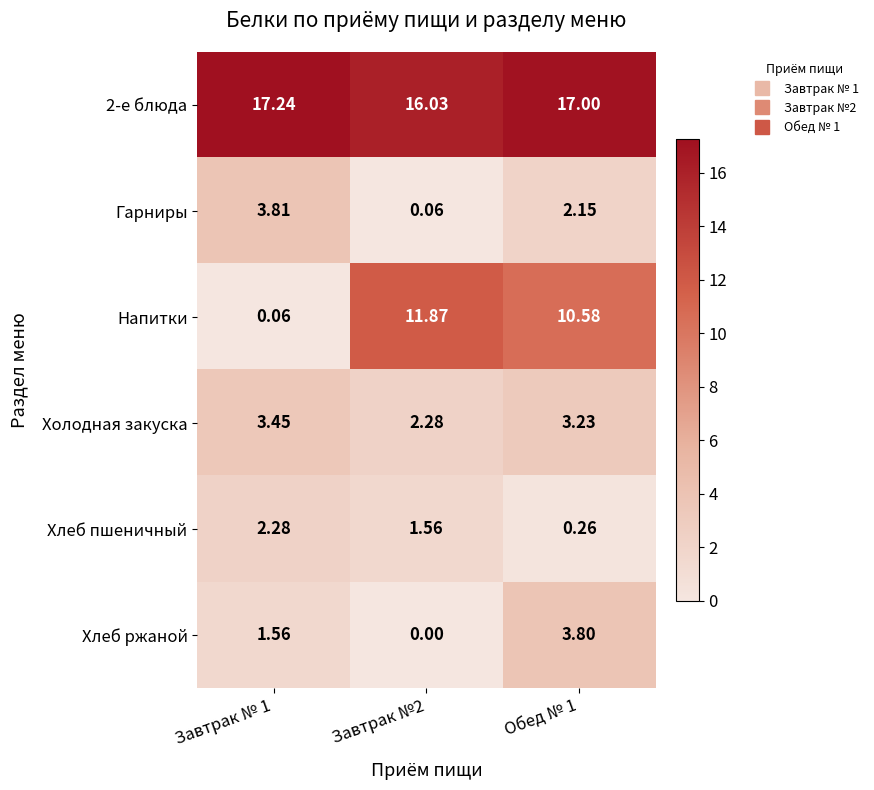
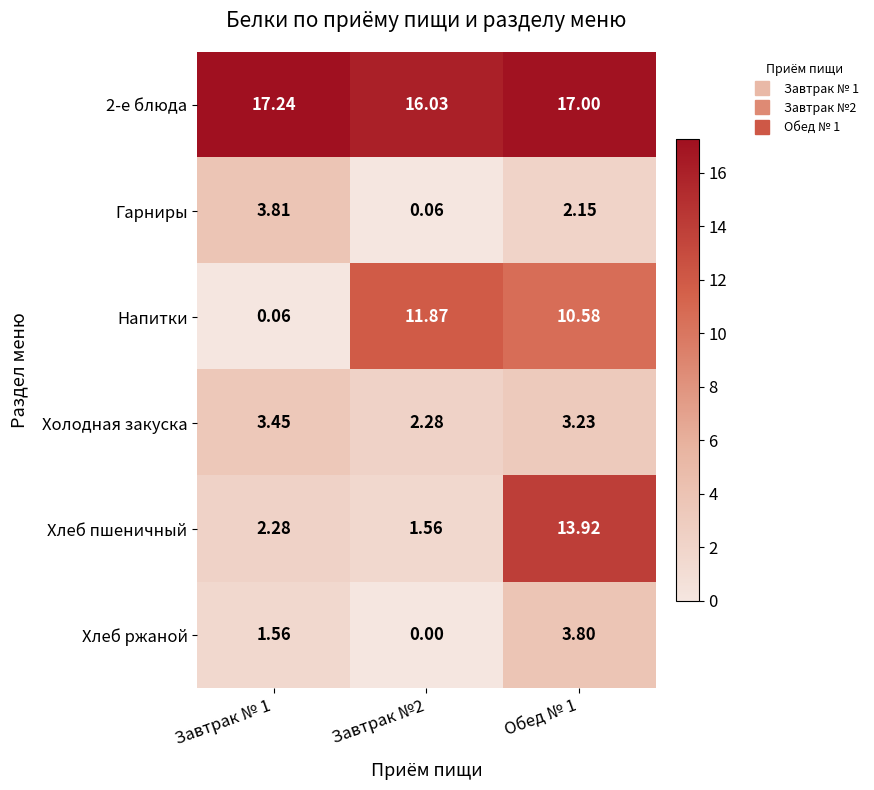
Хлеб пшеничный, Обед № 1: 0.26 -> 13.92
